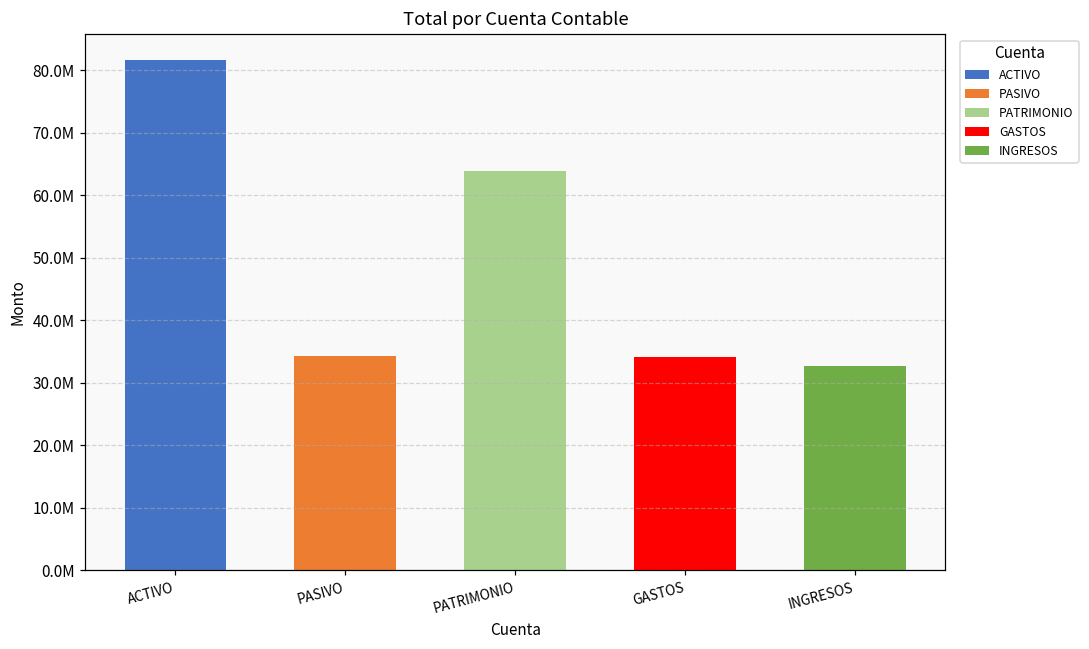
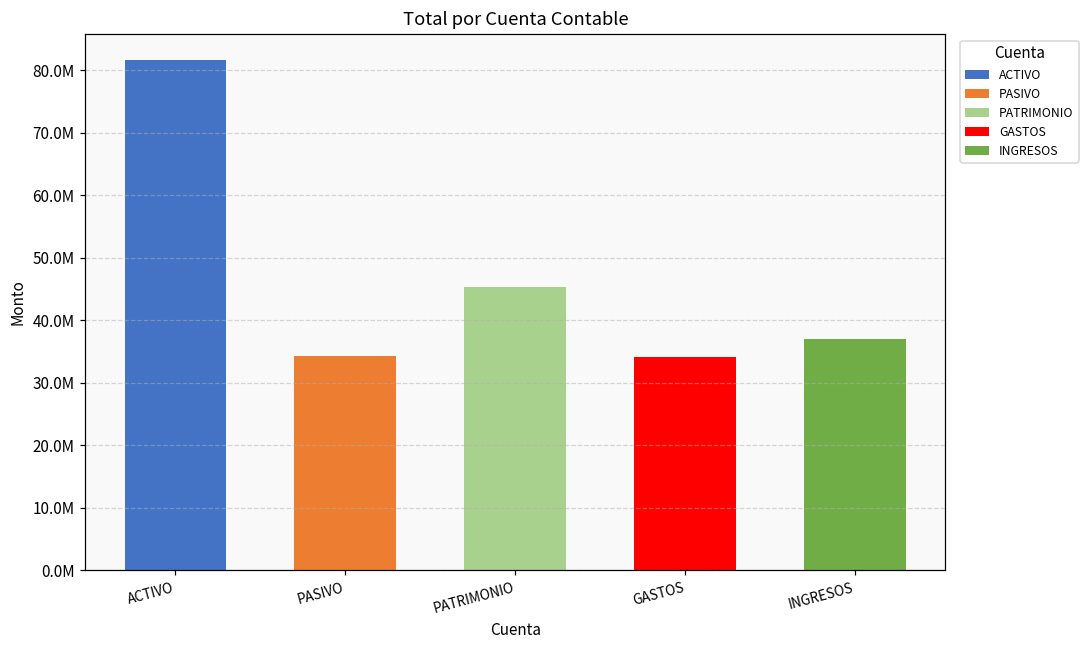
PATRIMONIO: 64000000 -> 45000000
INGRESOS: 33000000 -> 37000000
